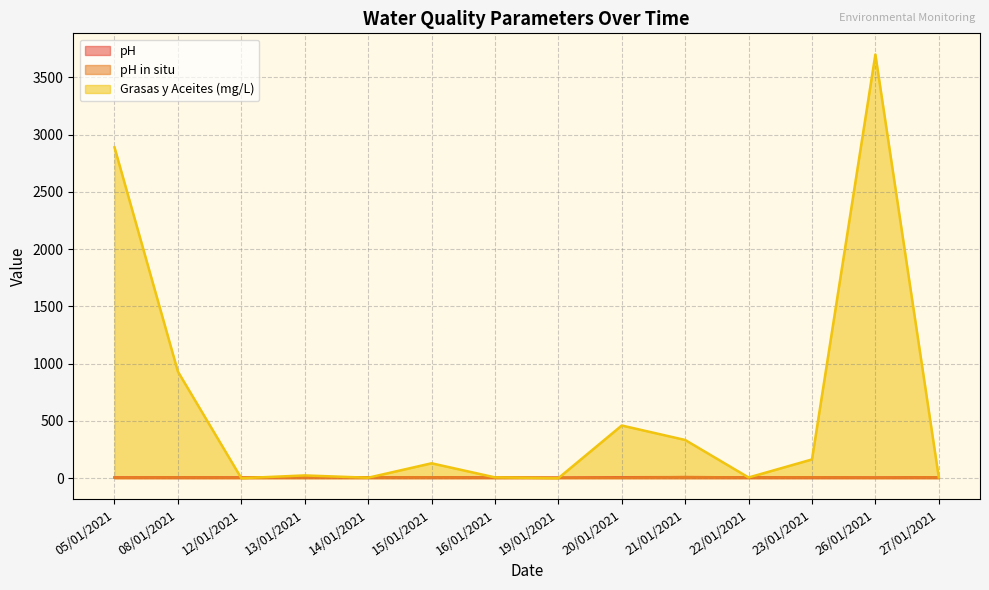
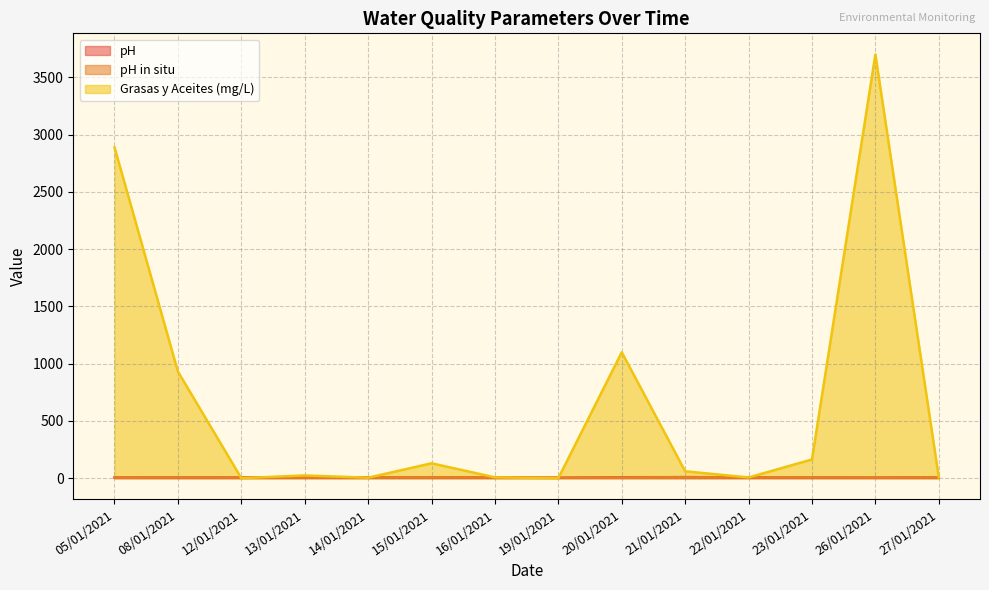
Grasas y Aceites (mg/L), 20/01/2021: 460 -> 1100
Grasas y Aceites (mg/L), 21/01/2021: 330 -> 60
